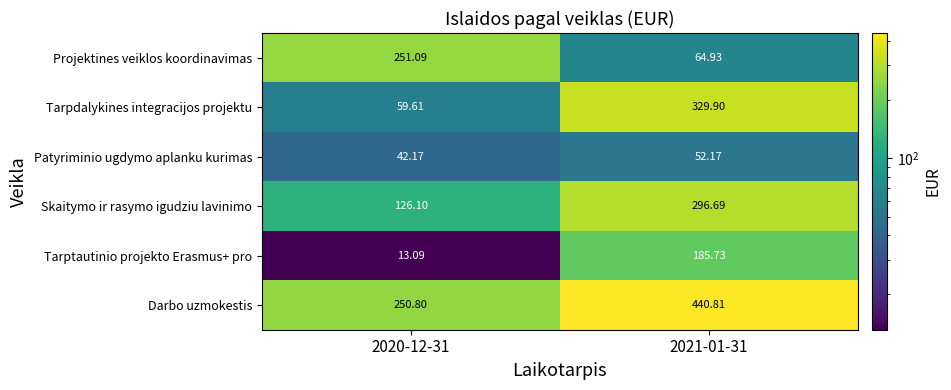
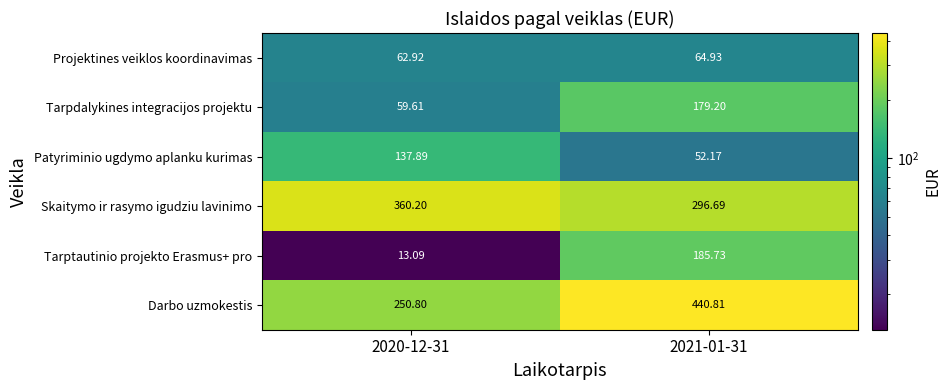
Projektines veiklos koordinavimas, 2020-12-31: 251.09 -> 62.92
Tarpdalykines integracijos projektu, 2021-01-31: 329.90 -> 179.20
Patyriminio ugdymo aplanku kurimas, 2020-12-31: 42.17 -> 137.89
Skaitymo ir rasymo igudziu lavinimo, 2020-12-31: 126.10 -> 360.20
